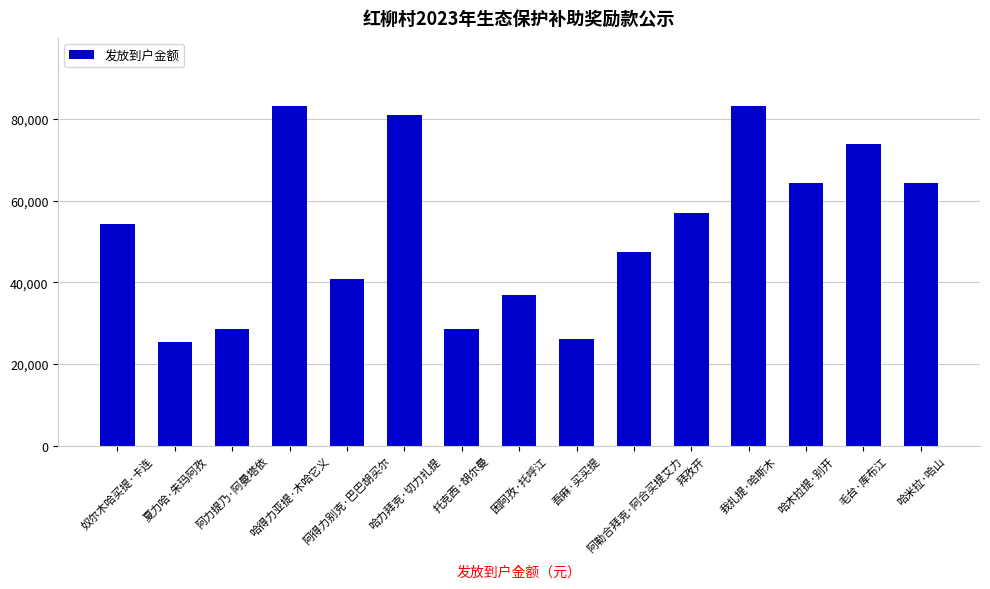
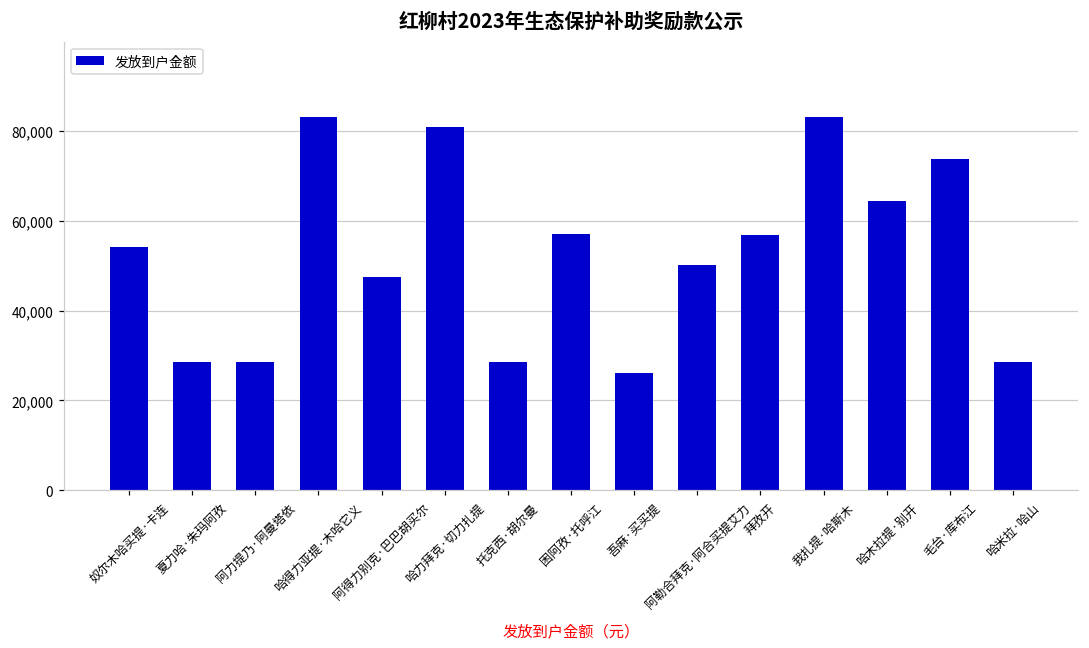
夏力哈·朱玛阿孜: 25,000 -> 29,000
阿得力别克·巴巴胡买尔: 41,000 -> 48,000
困阿孜·托呼江: 37,000 -> 57,000
阿勒合拜克·阿合买提艾力: 48,000 -> 50,000
哈米拉·哈山: 64,000 -> 29,000
